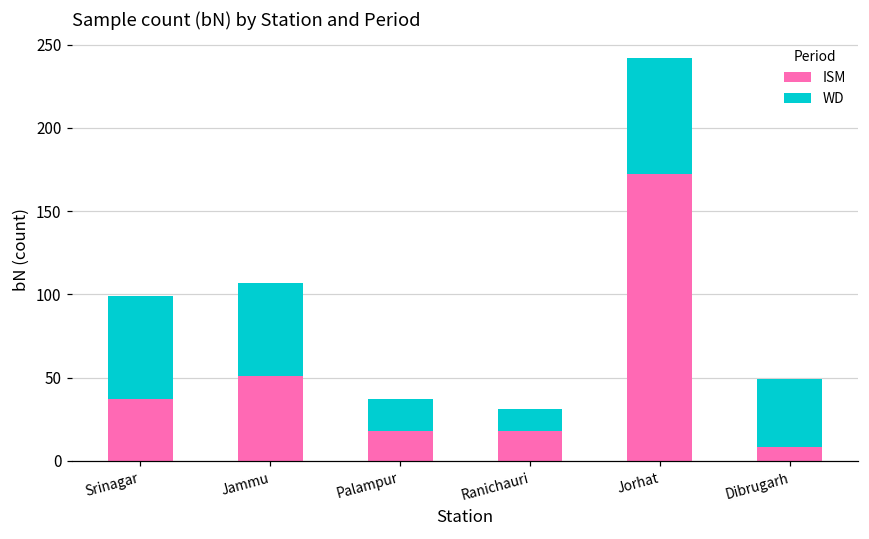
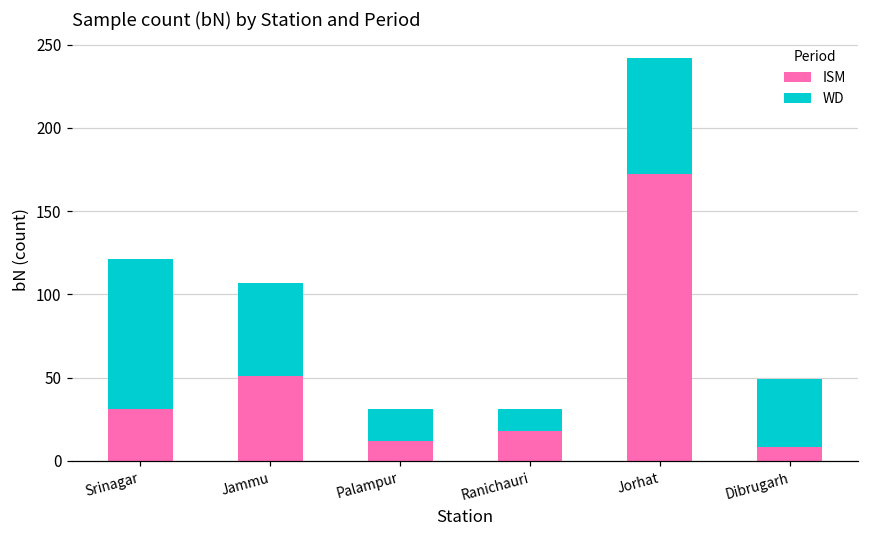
ISM, Srinagar: 37 -> 31
WD, Srinagar: 62 -> 90
ISM, Palampur: 18 -> 12
